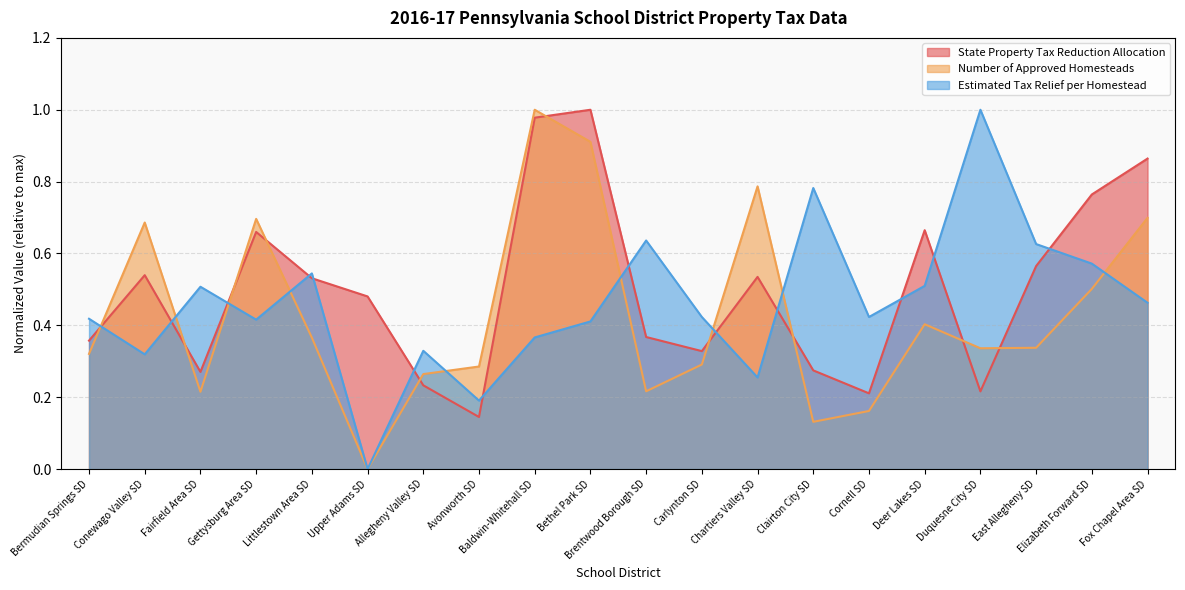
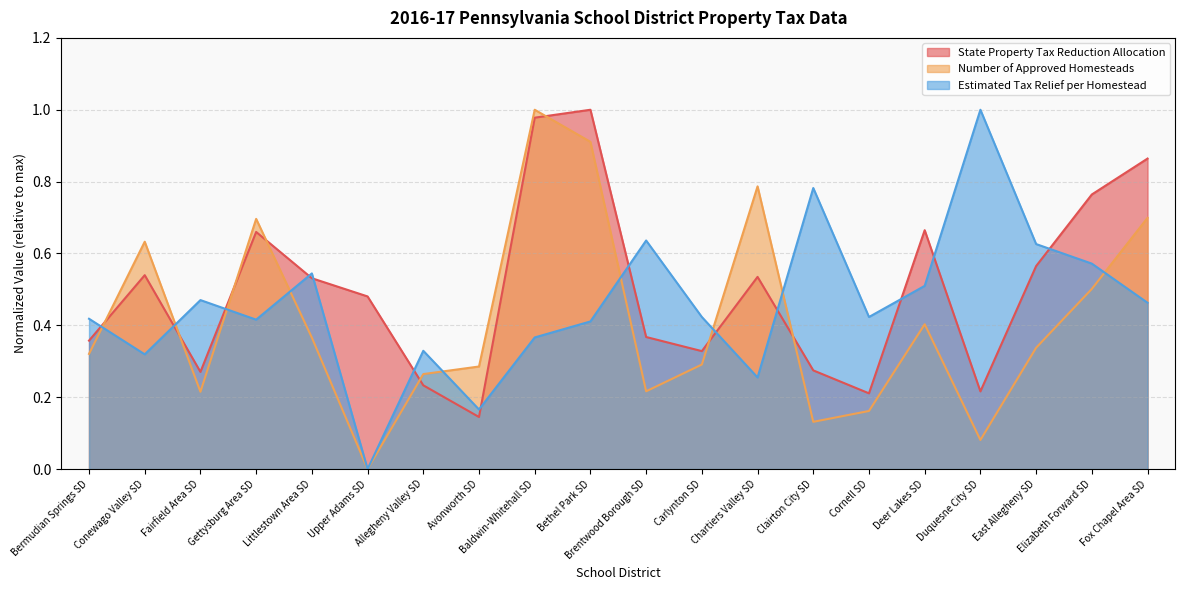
Number of Approved Homesteads, Conewago Valley SD: 0.69 -> 0.63
Estimated Tax Relief per Homestead, Fairfield Area SD: 0.51 -> 0.47
Estimated Tax Relief per Homestead, Avonworth SD: 0.19 -> 0.17
Number of Approved Homesteads, Duquesne City SD: 0.34 -> 0.08
